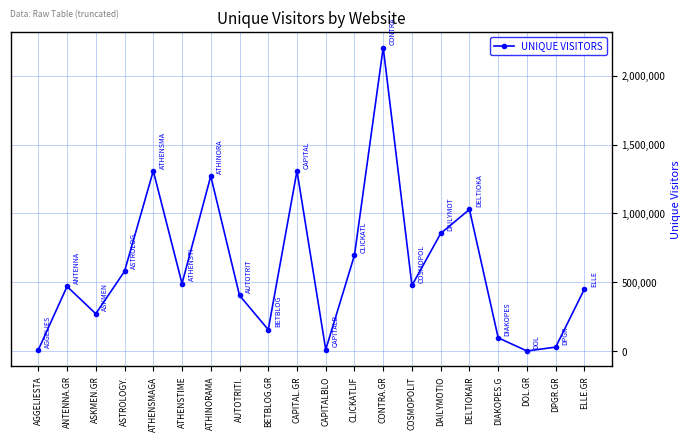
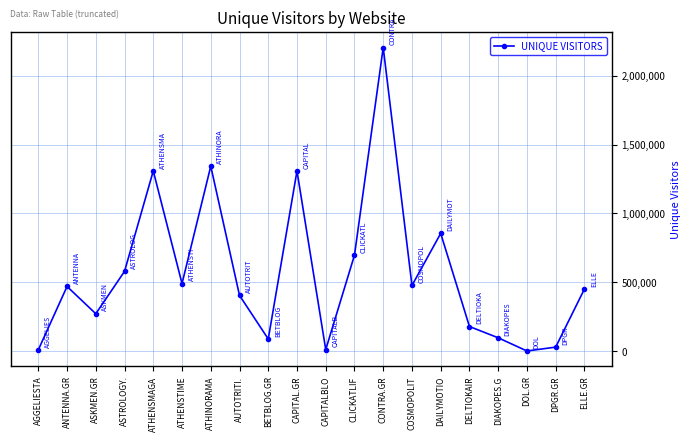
ATHINORAMA: 1,270,000 -> 1,340,000
BETBLOG.GR: 160,000 -> 90,000
DELTIOKAIR: 1,030,000 -> 180,000
